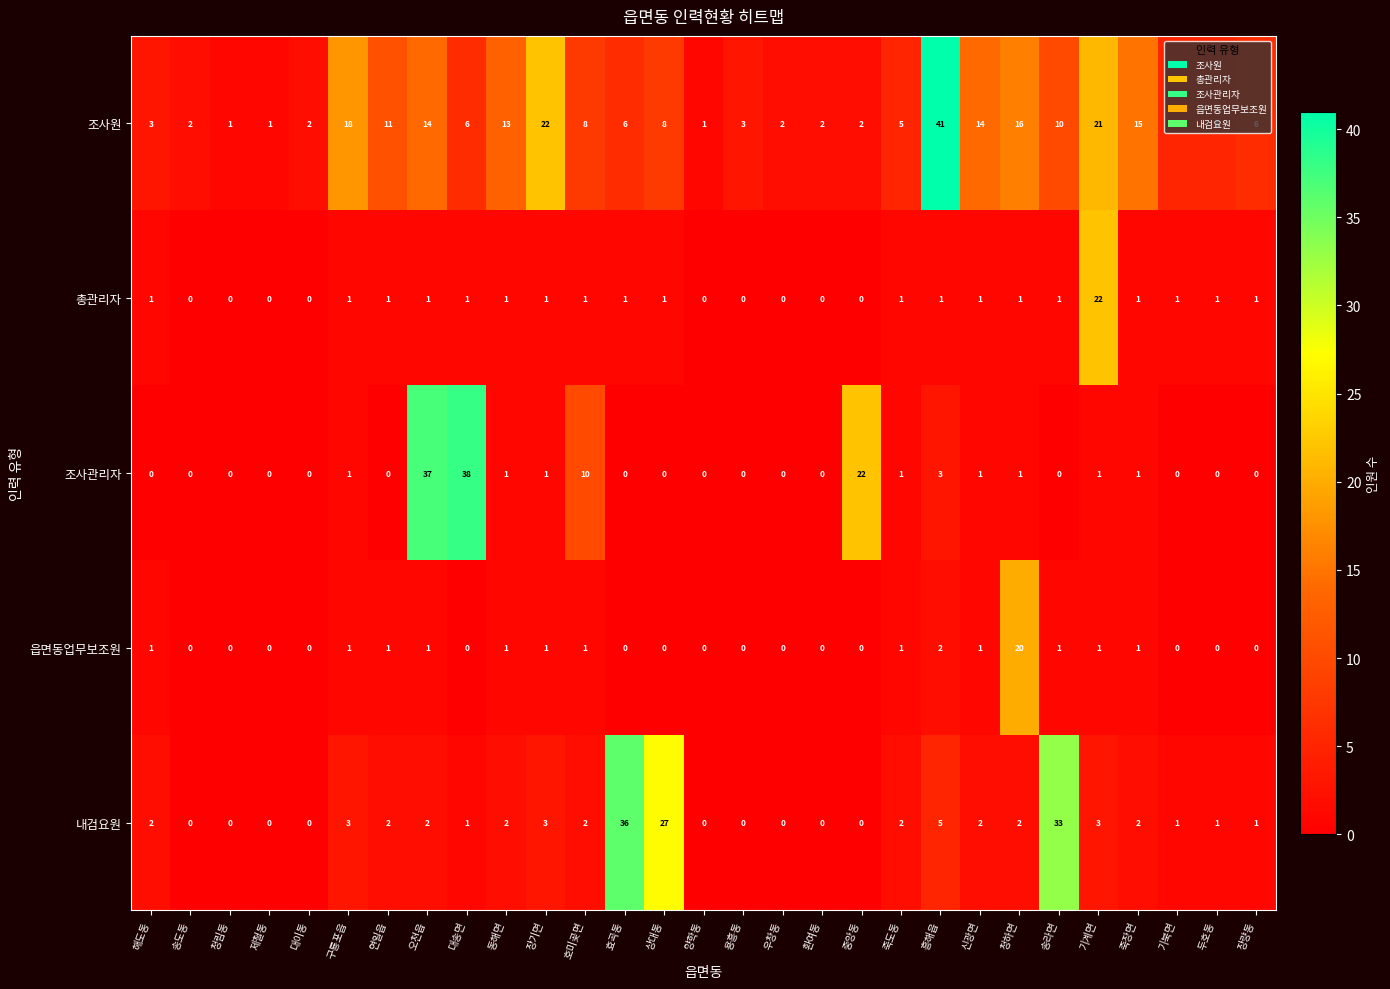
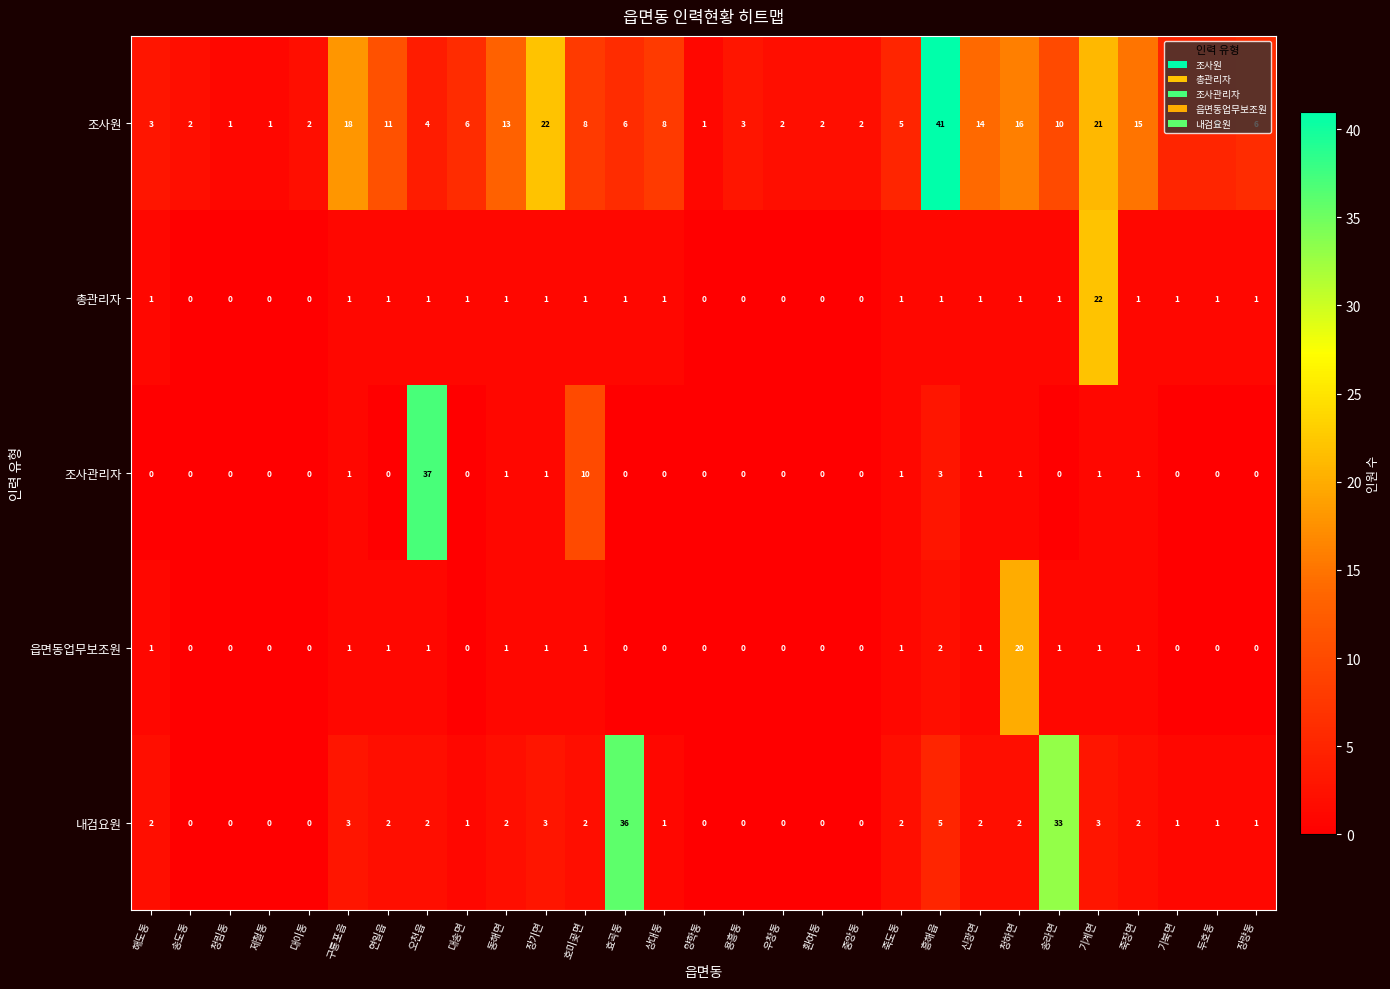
조사원, 오천읍: 14 -> 4
조사관리자, 대송면: 38 -> 0
조사관리자, 중앙동: 22 -> 0
내검요원, 상대동: 27 -> 1
